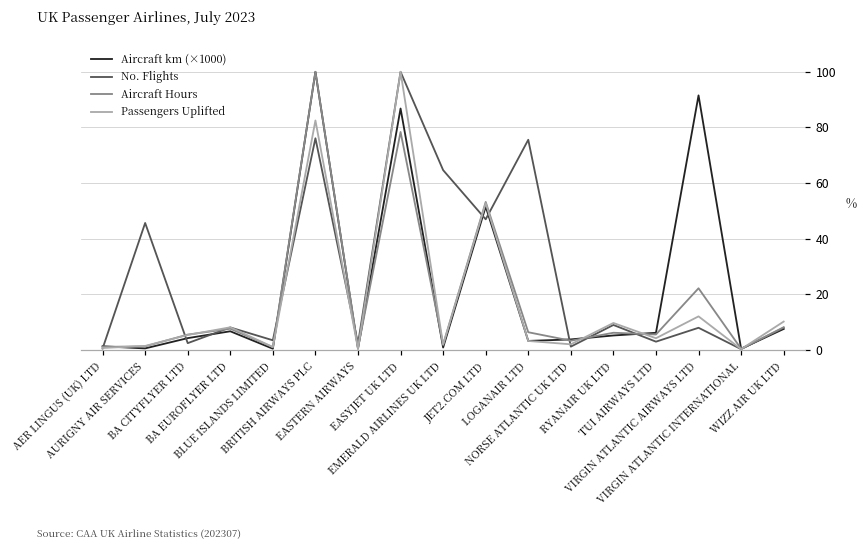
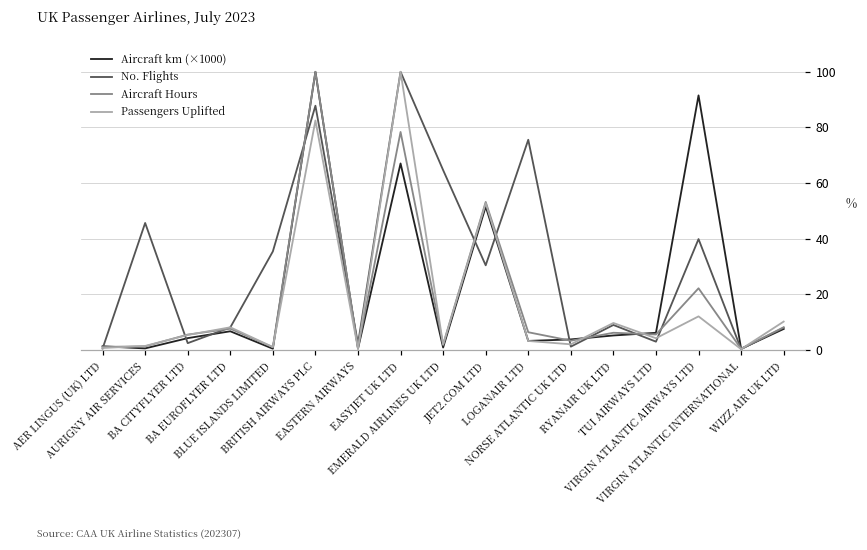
No. Flights, BLUE ISLANDS LIMITED: 3 -> 35
No. Flights, BRITISH AIRWAYS PLC: 76 -> 88
Aircraft km (×1000), EASYJET UK LTD: 87 -> 67
No. Flights, JET2.COM LTD: 47 -> 30
No. Flights, VIRGIN ATLANTIC AIRWAYS LTD: 8 -> 40
